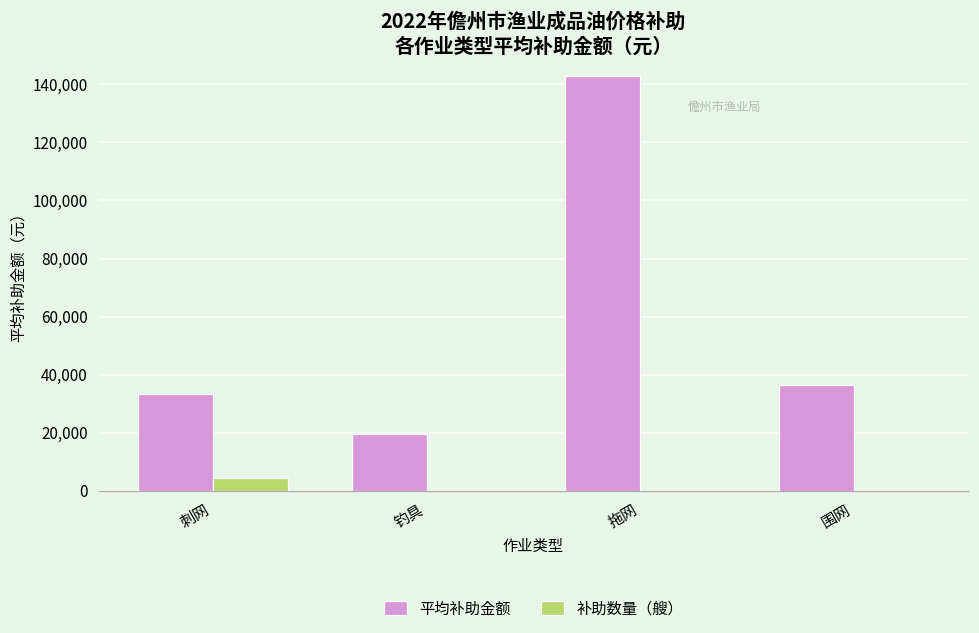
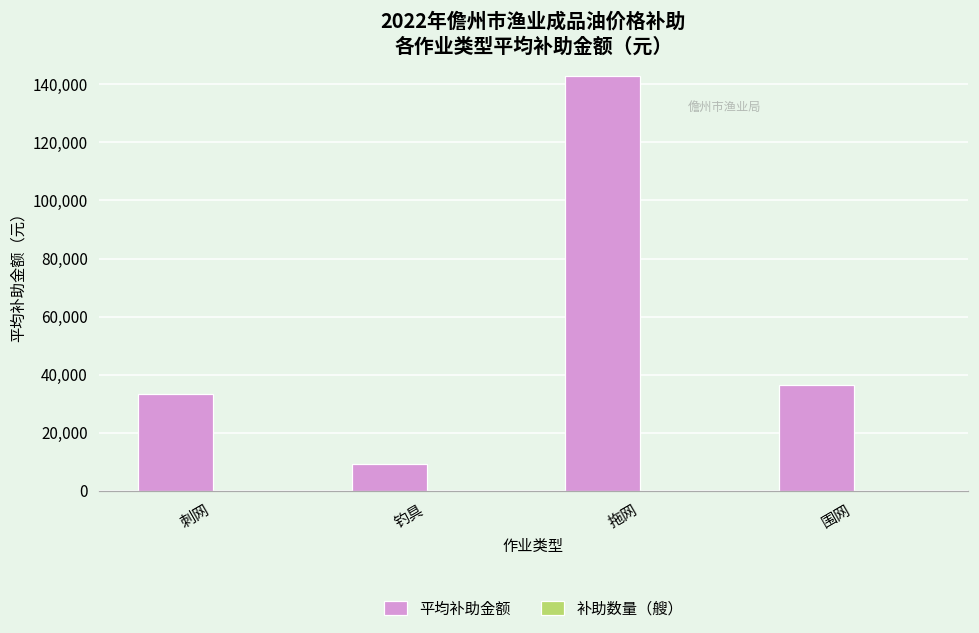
补助数量（艘）, 刺网: 4,000 -> 0
平均补助金额, 钓具: 20,000 -> 9,000
